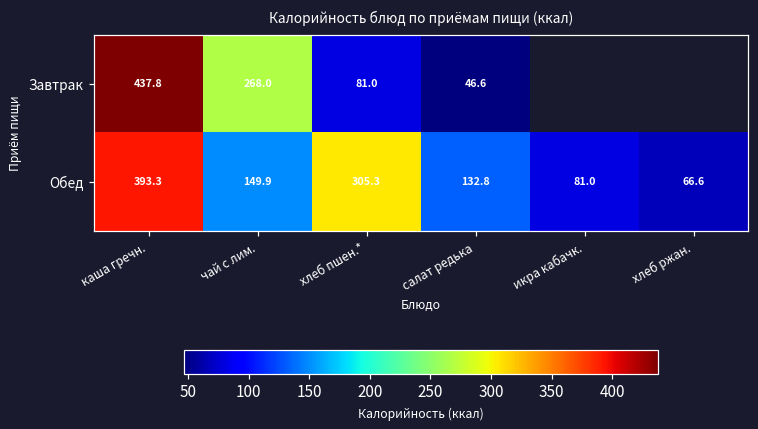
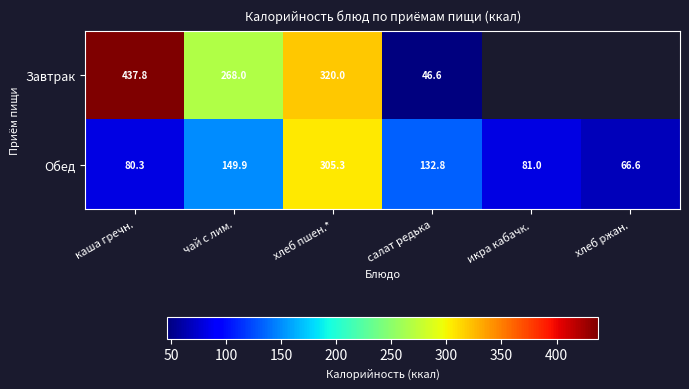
Завтрак, хлеб пшен.*: 81.0 -> 320.0
Обед, каша гречн.: 393.3 -> 80.3
